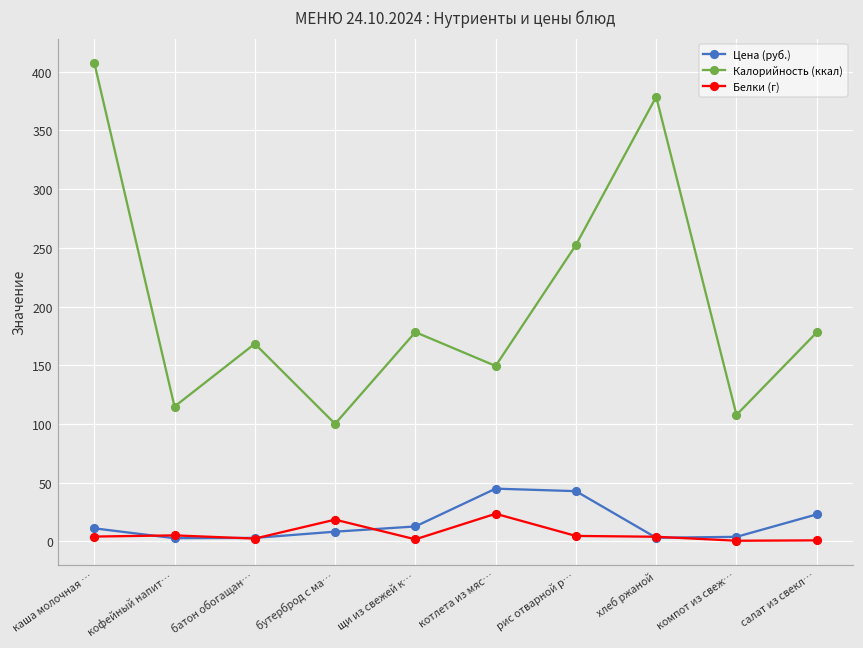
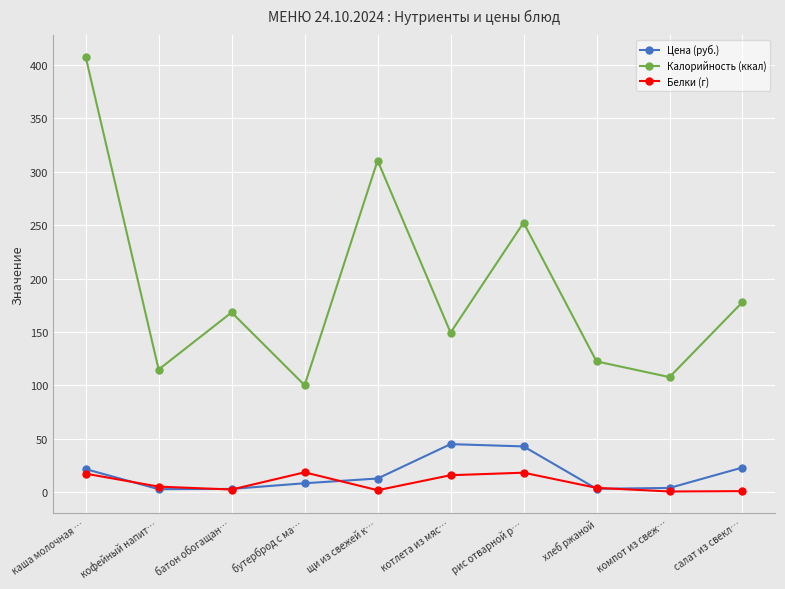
Цена (руб.), каша молочная …: 11 -> 22
Белки (г), каша молочная …: 4 -> 17
Калорийность (ккал), щи из свежей к…: 178 -> 311
Белки (г), котлета из мяс…: 24 -> 16
Белки (г), рис отварной р…: 5 -> 18
Калорийность (ккал), хлеб ржаной: 379 -> 122
